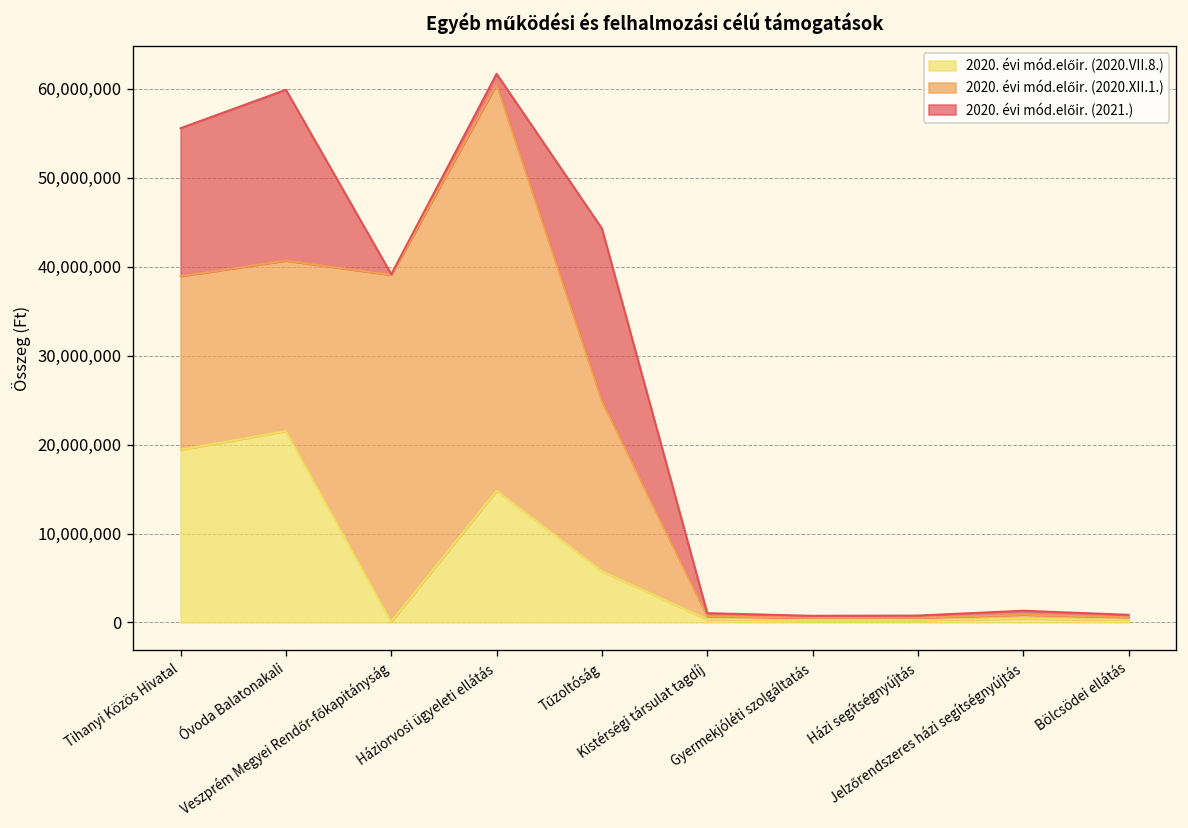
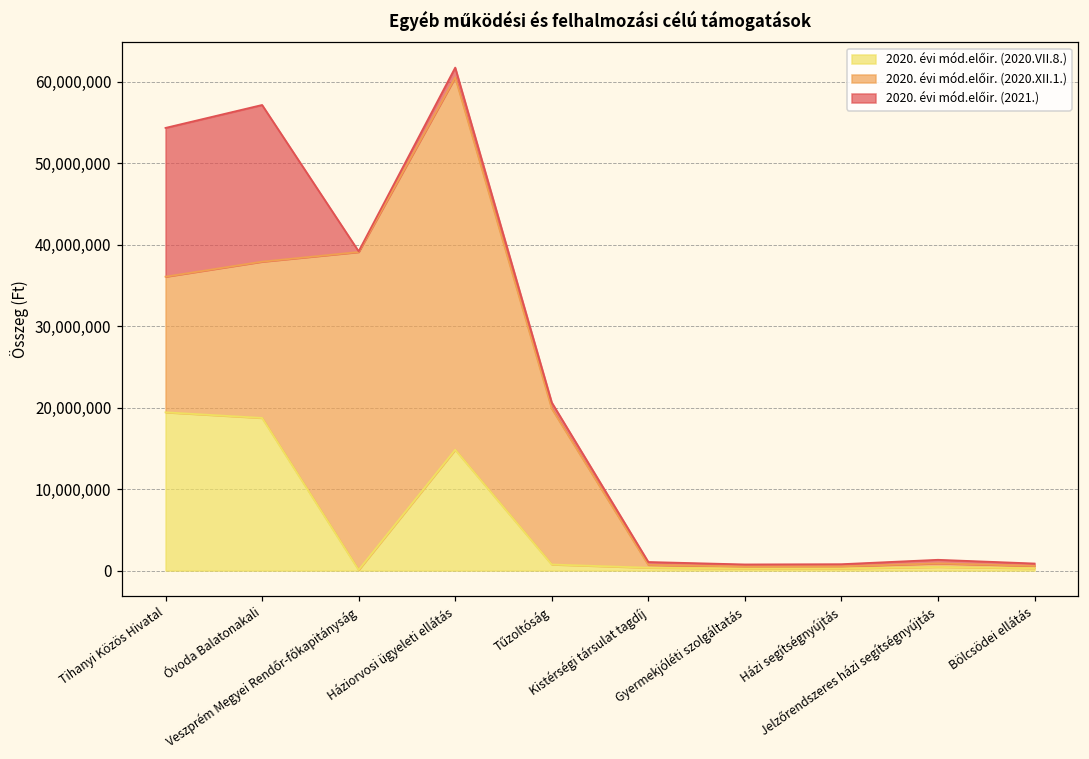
2020. évi mód.előir. (2020.XII.1.), Tihanyi Közös Hivatal: 20,000,000 -> 17,000,000
2020. évi mód.előir. (2021.), Tihanyi Közös Hivatal: 17,000,000 -> 18,000,000
2020. évi mód.előir. (2020.VII.8.), Óvoda Balatonakali: 22,000,000 -> 19,000,000
2020. évi mód.előir. (2020.VII.8.), Tűzoltóság: 6,000,000 -> 1,000,000
2020. évi mód.előir. (2021.), Tűzoltóság: 19,000,000 -> 1,000,000
